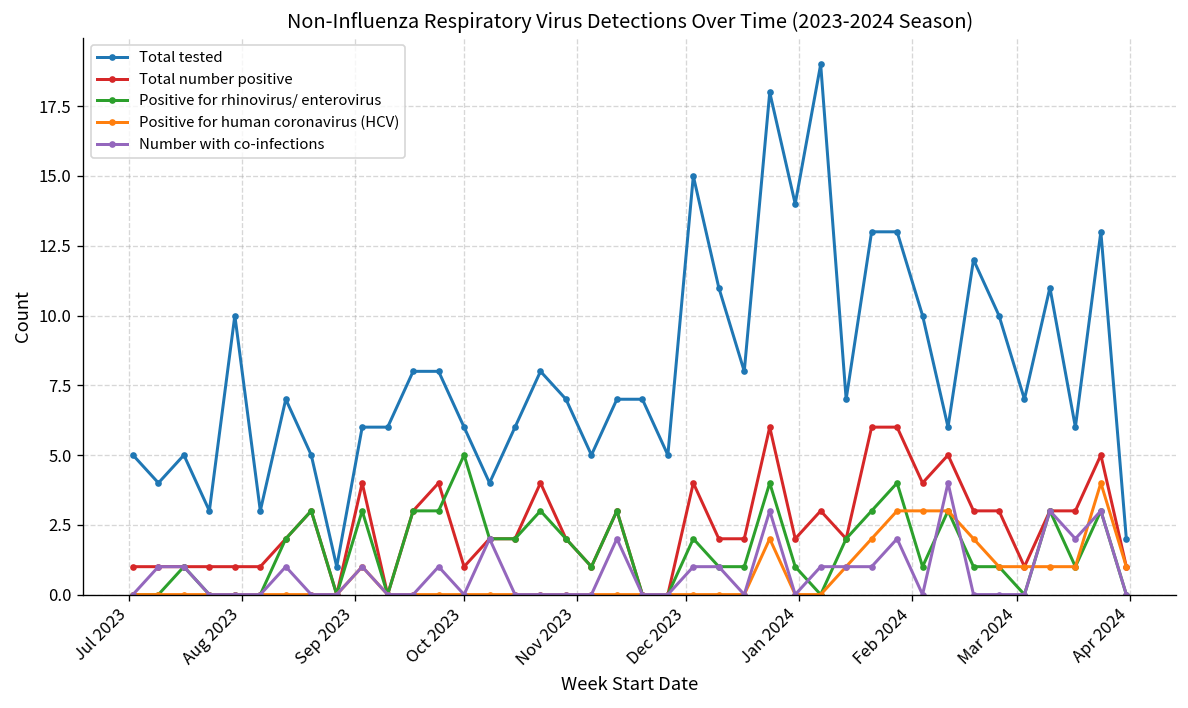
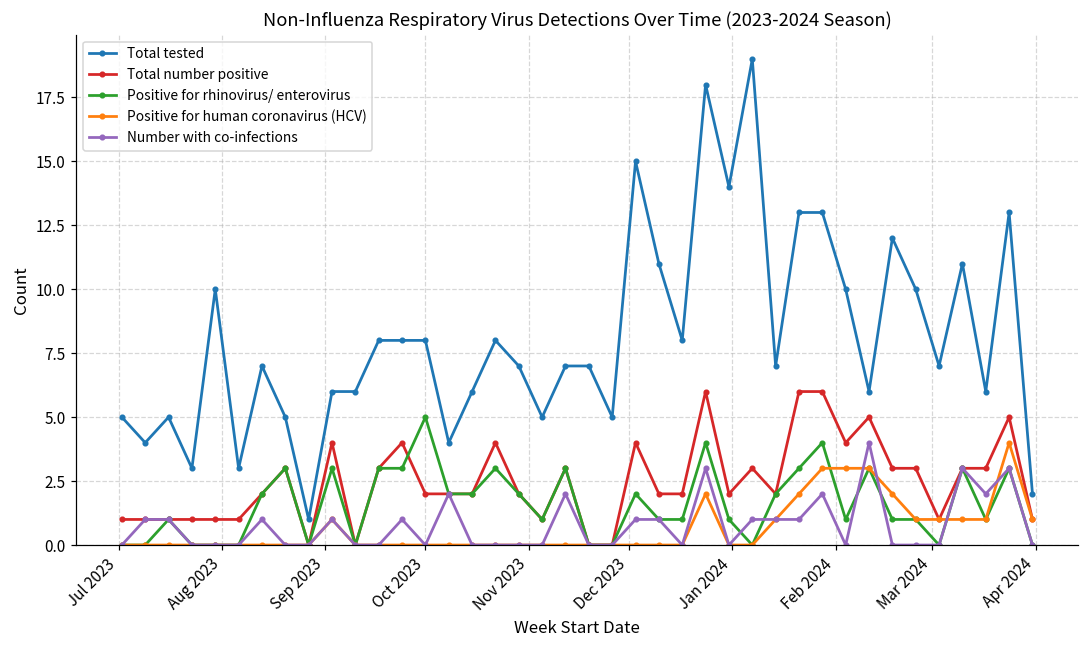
Total tested, Oct 2023: 6 -> 8
Total number positive, Oct 2023: 1 -> 2
